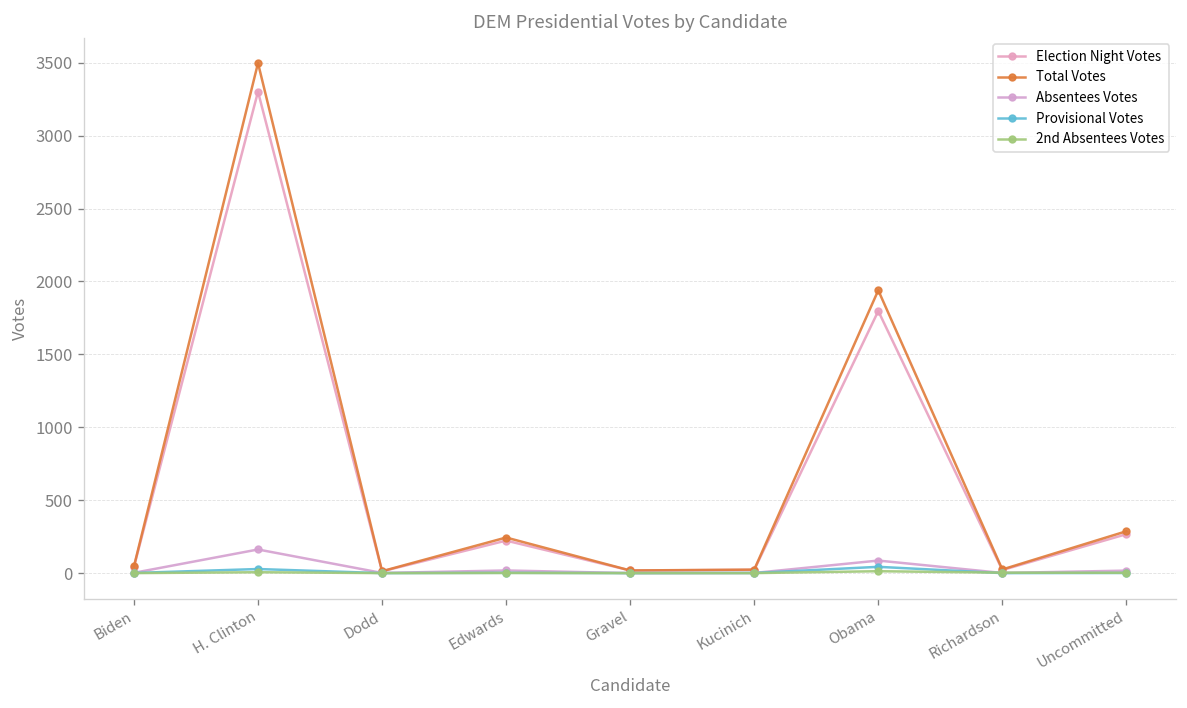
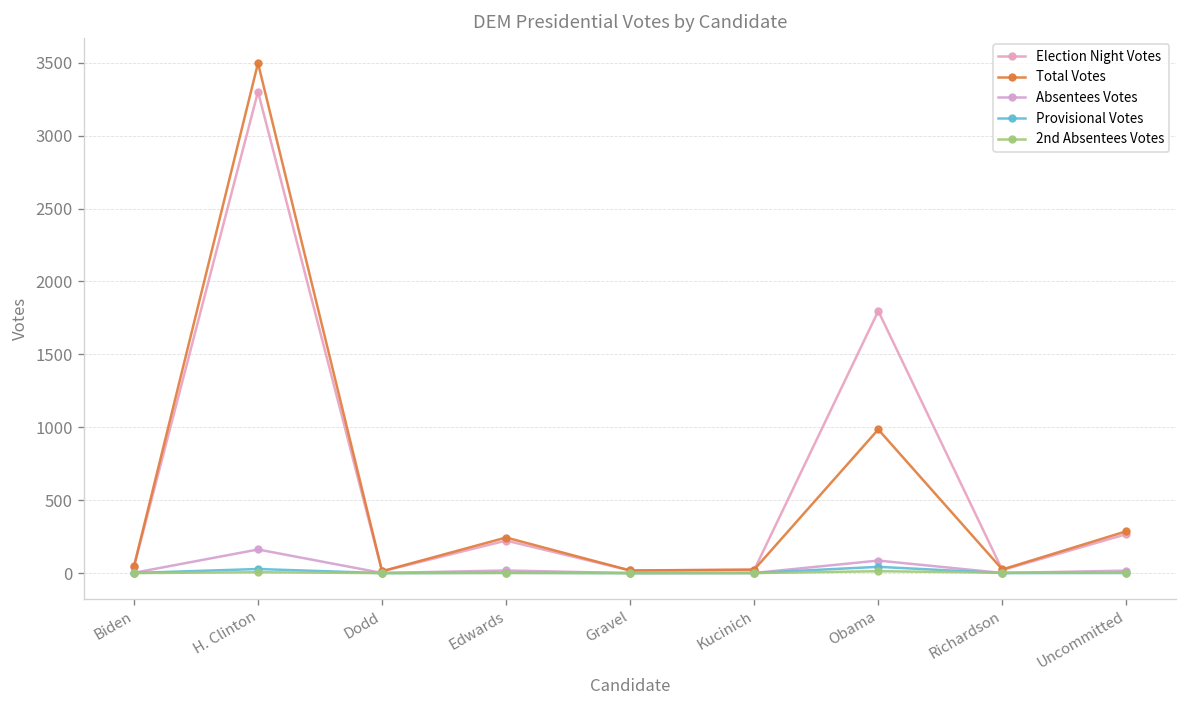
Total Votes, Obama: 1940 -> 990
